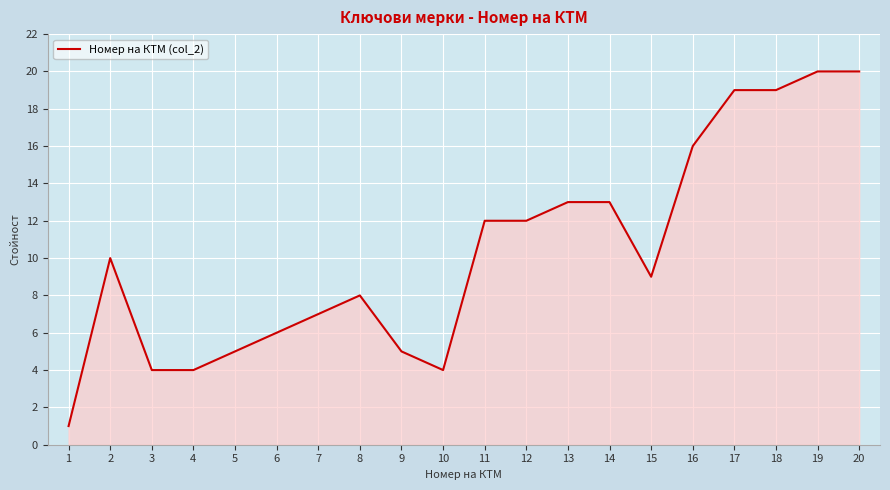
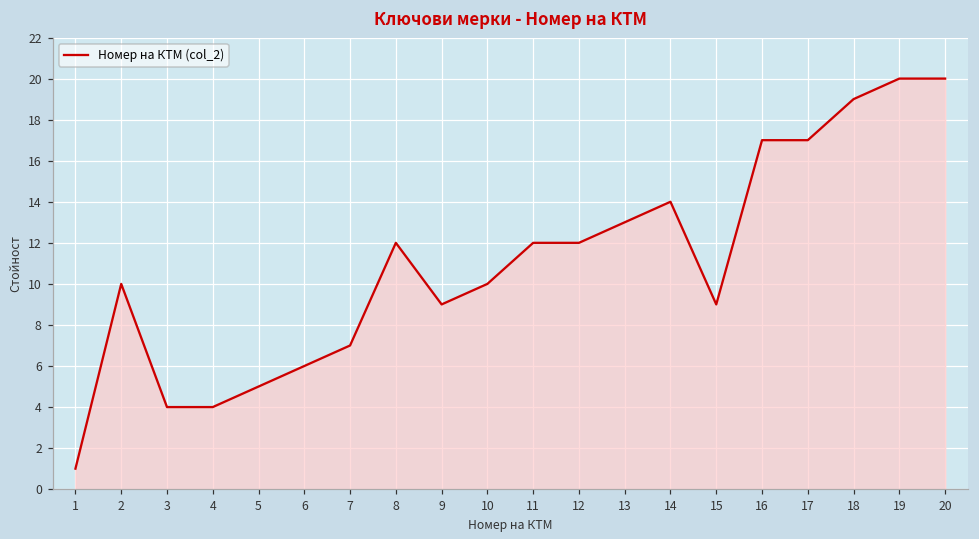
8: 8 -> 12
9: 5 -> 9
10: 4 -> 10
14: 13 -> 14
16: 16 -> 17
17: 19 -> 17
